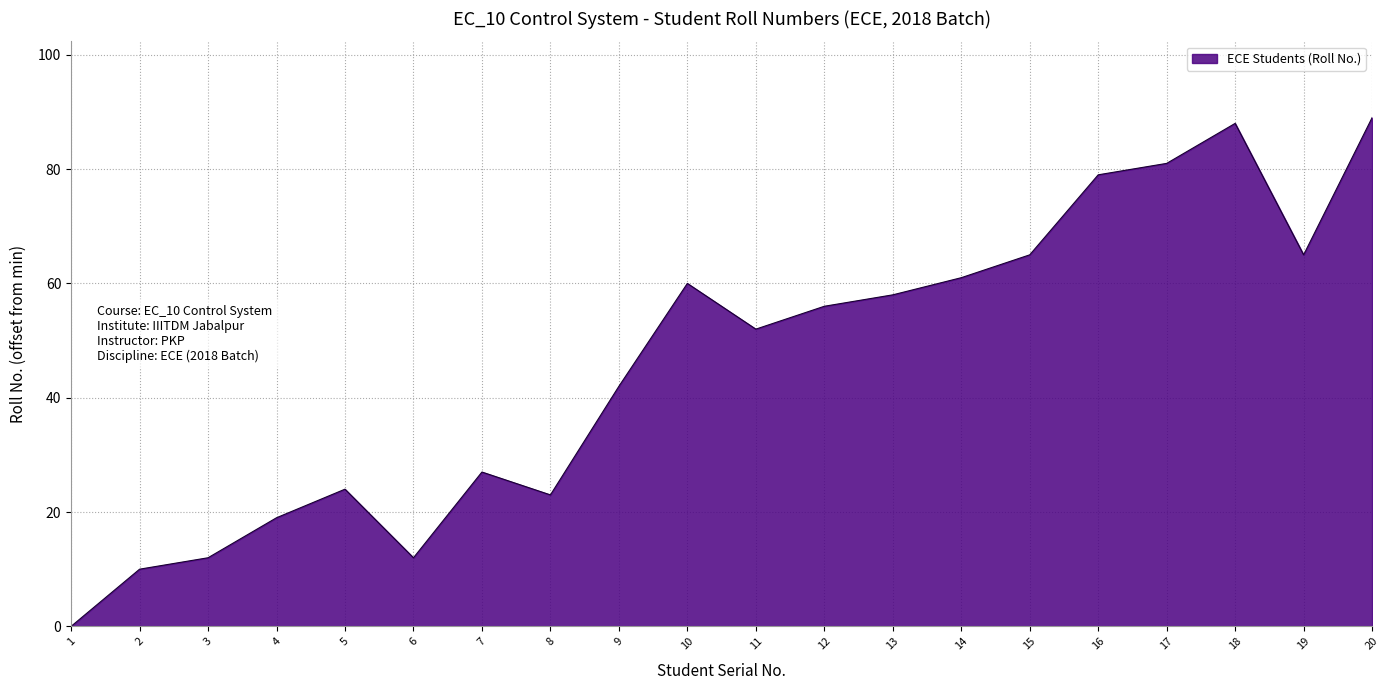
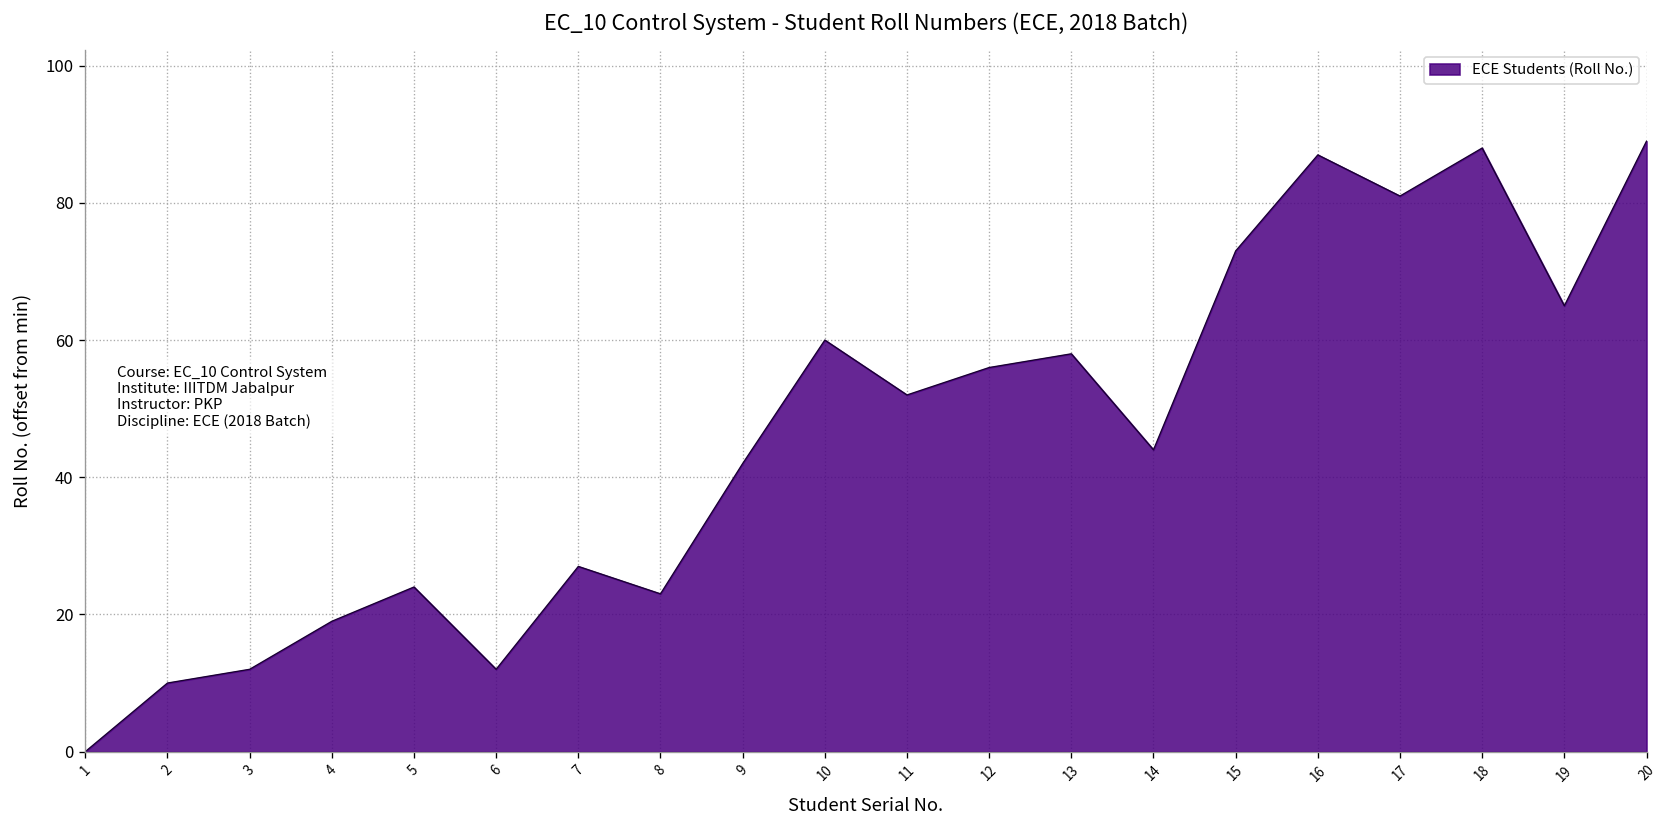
14: 61 -> 44
15: 65 -> 73
16: 79 -> 87
